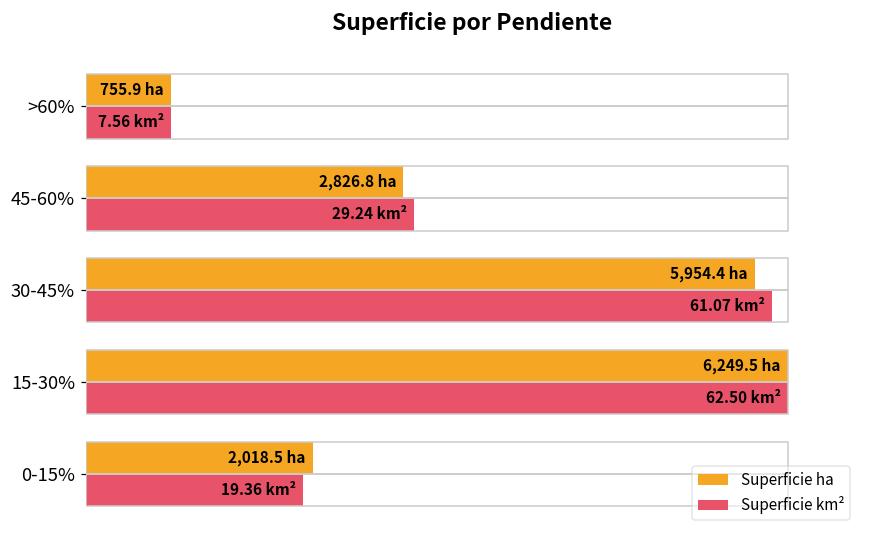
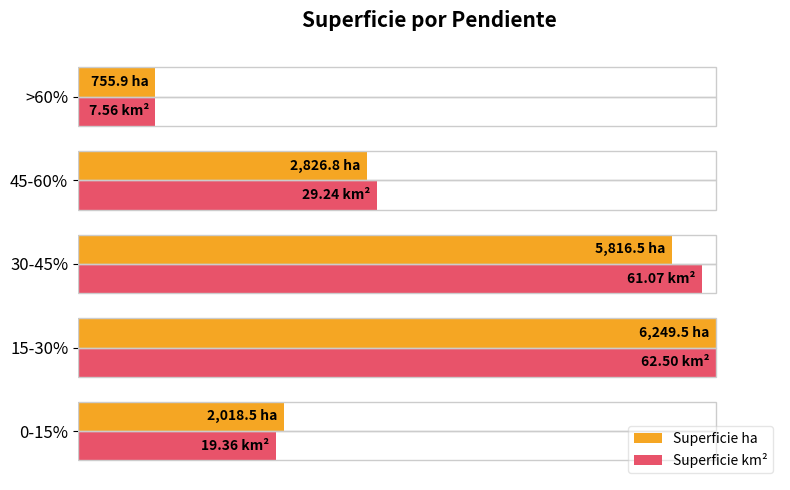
Superficie ha, 30-45%: 5,954.4 -> 5,816.5
